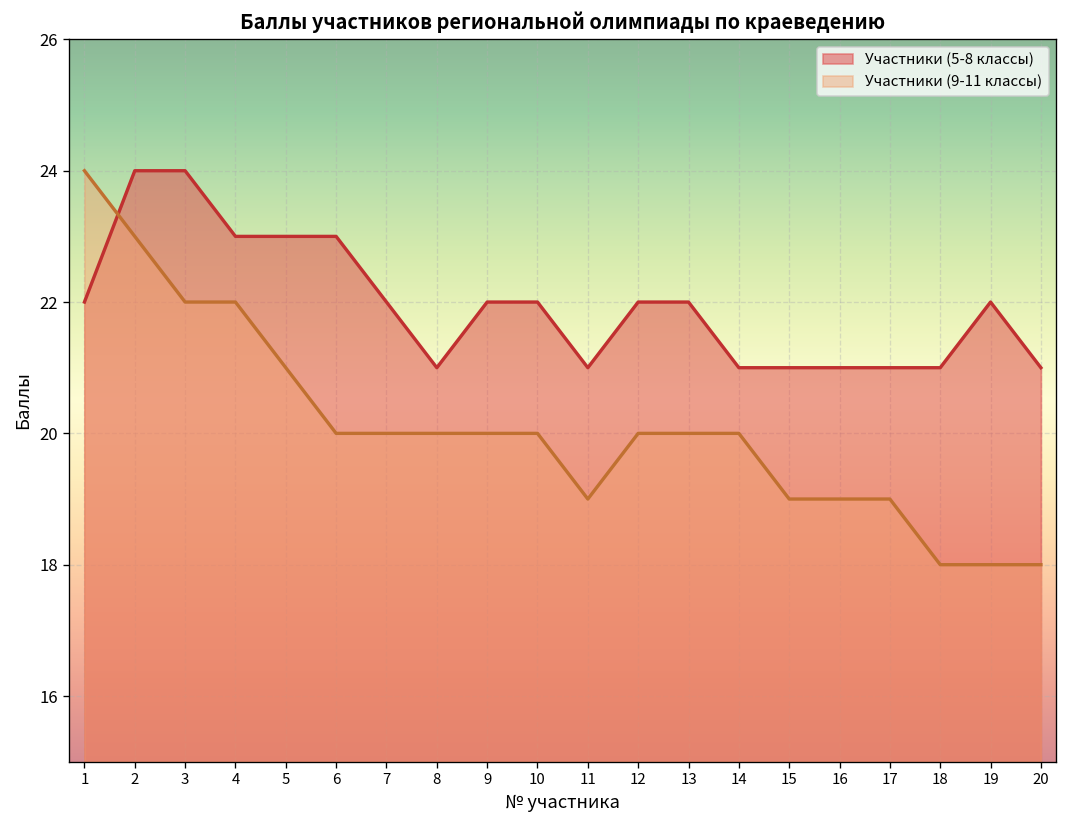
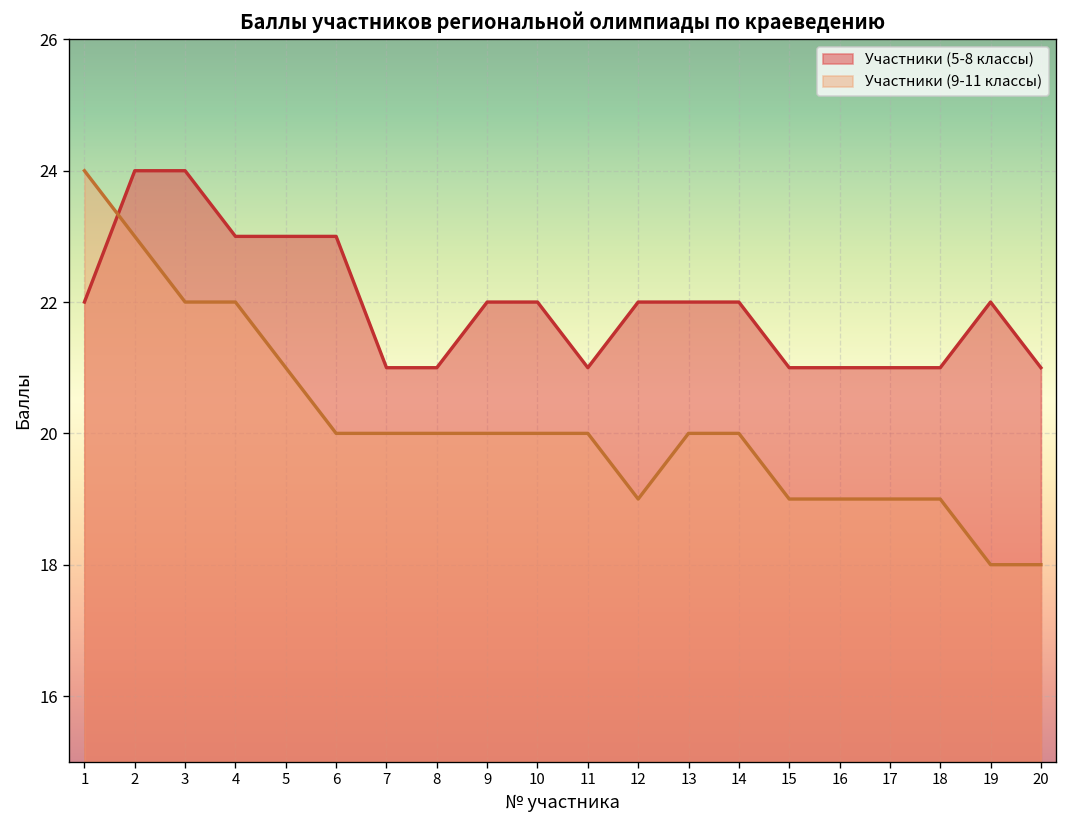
Участники (5-8 классы), 7: 22 -> 21
Участники (9-11 классы), 11: 19 -> 20
Участники (9-11 классы), 12: 20 -> 19
Участники (5-8 классы), 14: 21 -> 22
Участники (9-11 классы), 18: 18 -> 19
